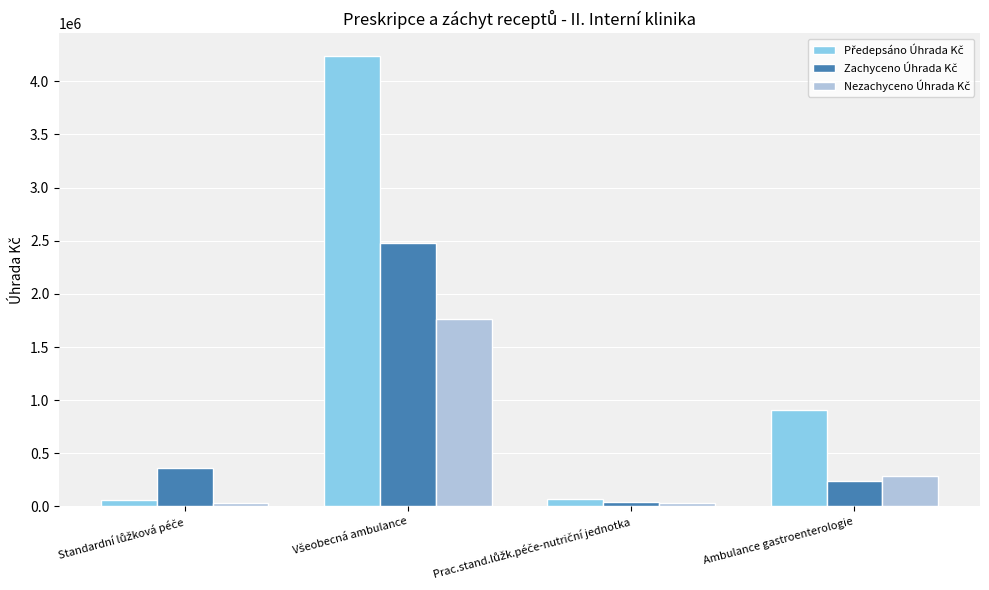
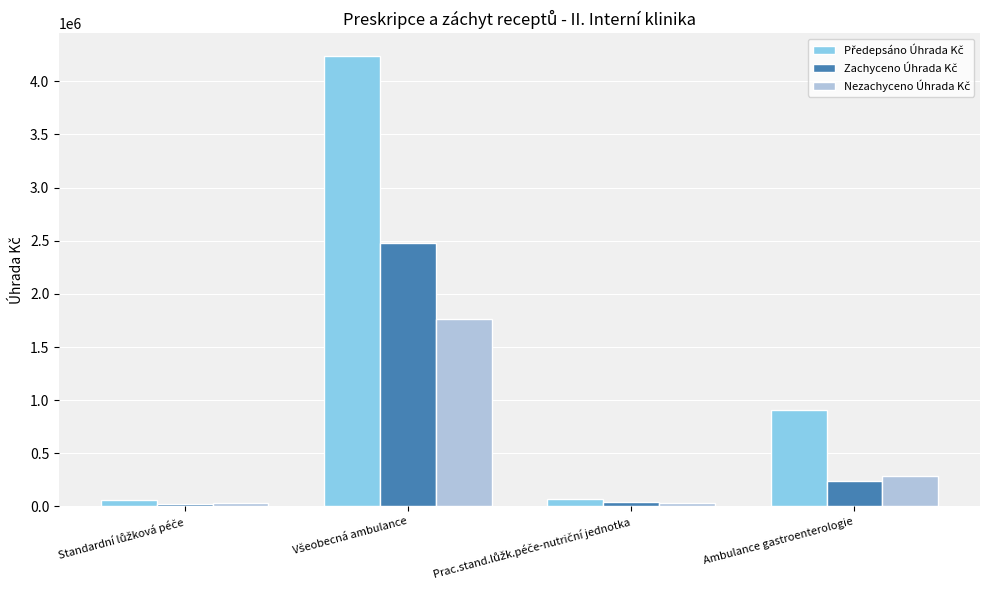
Zachyceno Úhrada Kč, Standardní lůžková péče: 360000 -> 30000
